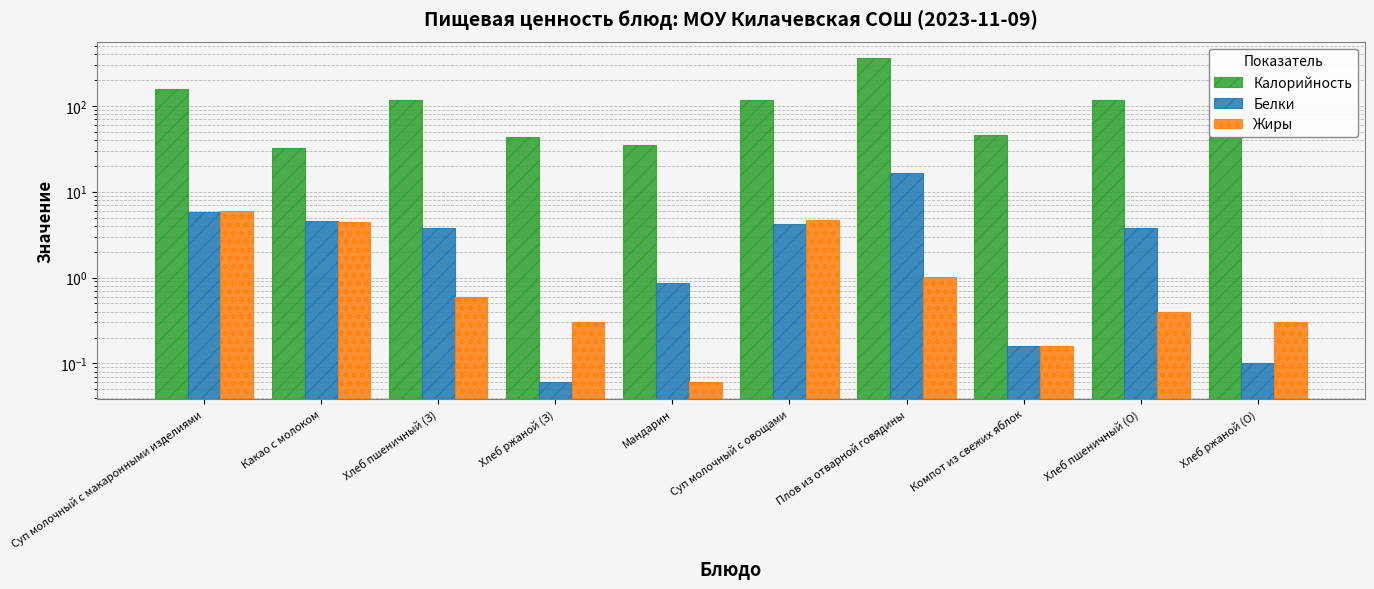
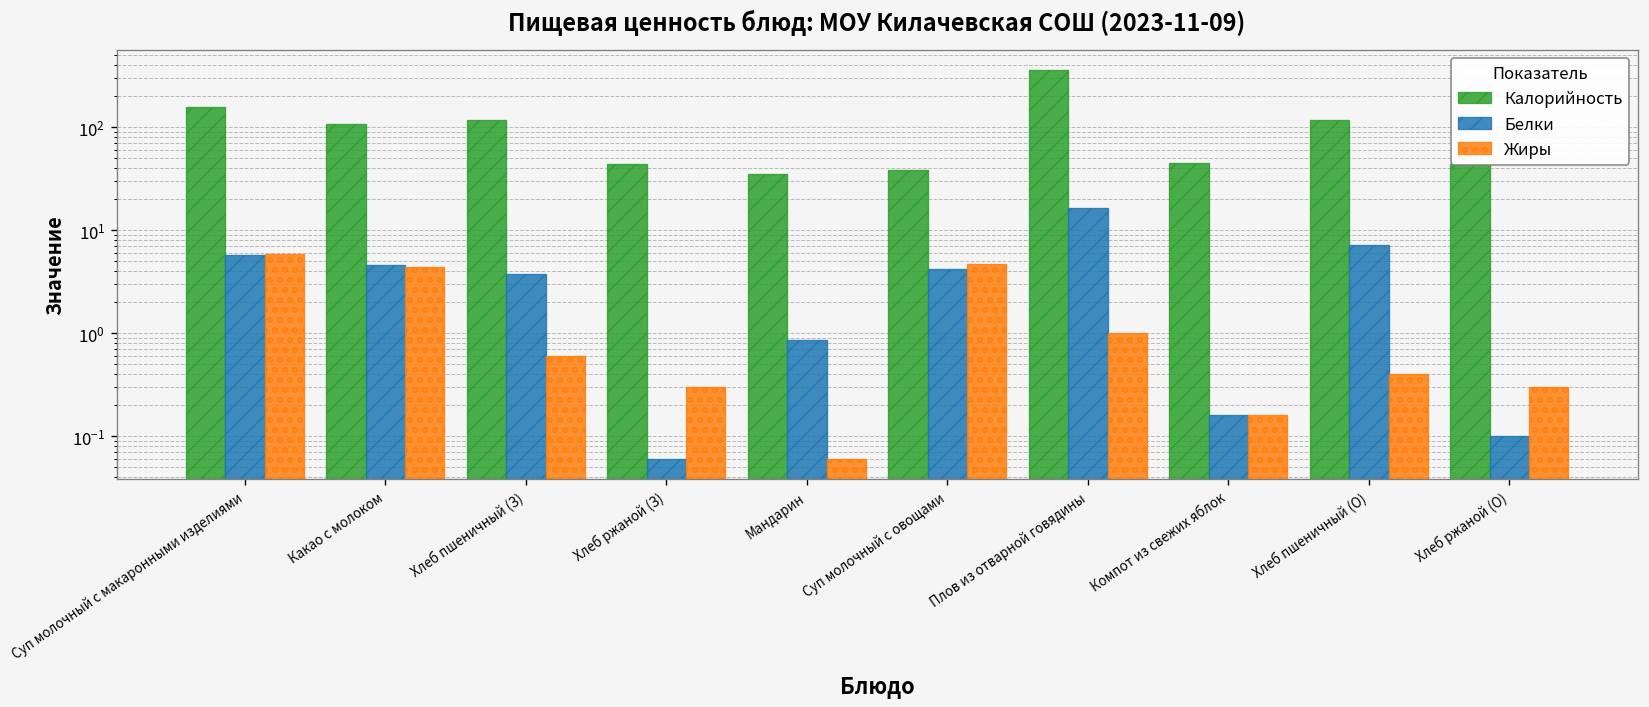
Калорийность, Какао с молоком: 32 -> 110
Калорийность, Суп молочный с овощами: 120 -> 40
Белки, Хлеб пшеничный (О): 4 -> 7
